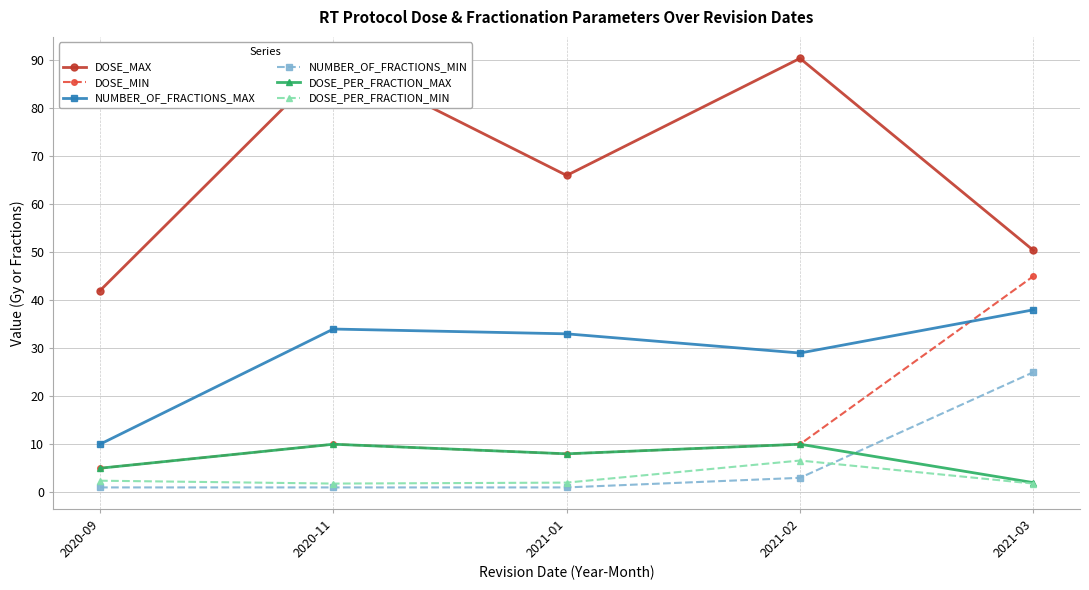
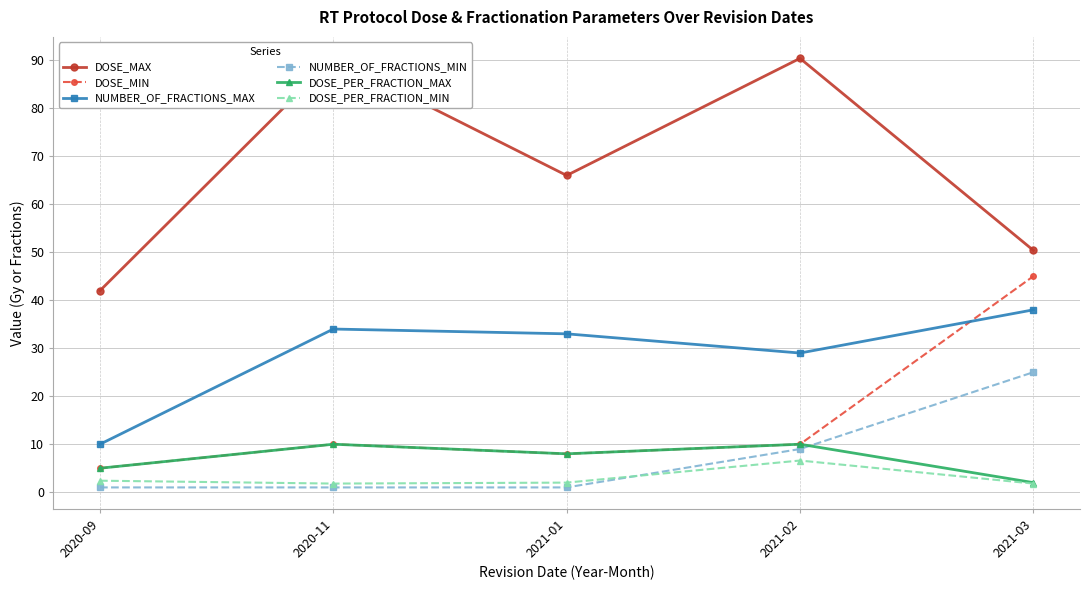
NUMBER_OF_FRACTIONS_MIN, 2021-02: 3 -> 9
